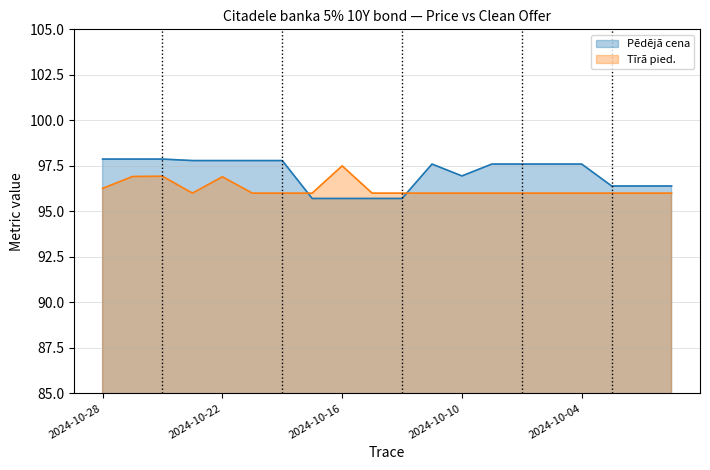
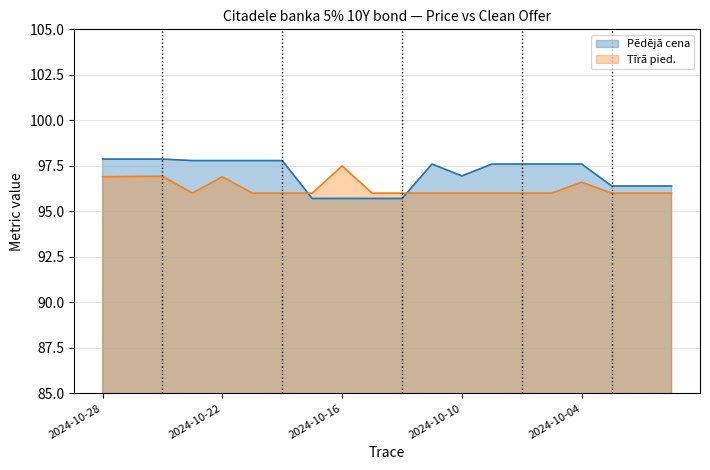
Tīrā pied., 2024-10-28: 96.3 -> 96.9
Tīrā pied., 2024-10-04: 96.0 -> 96.6
